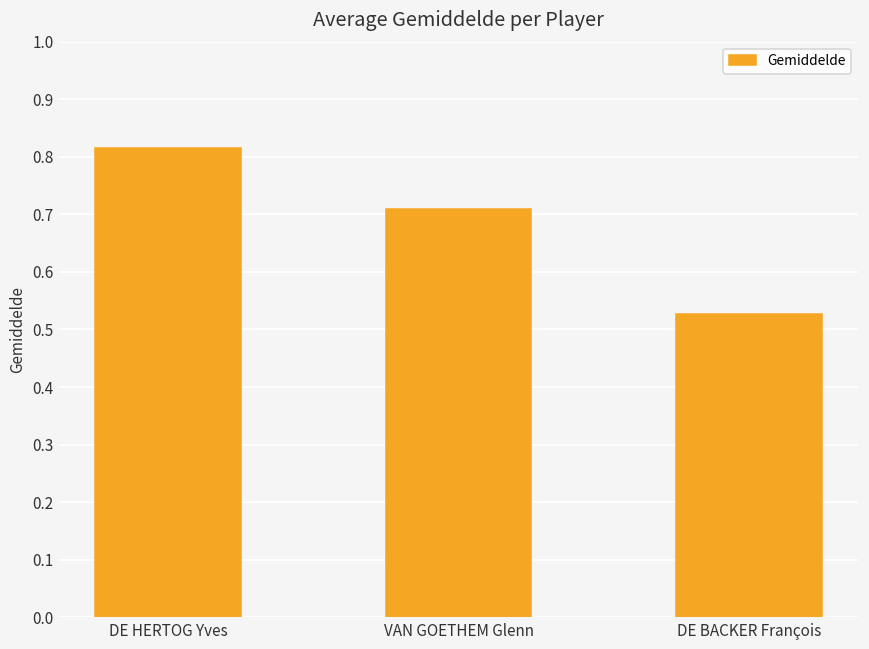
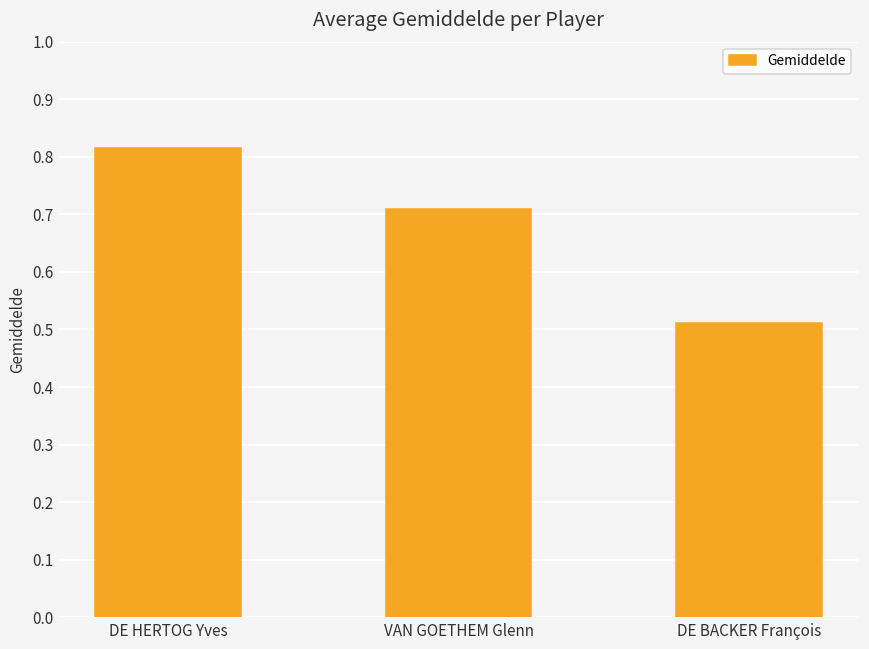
DE BACKER François: 0.53 -> 0.51
